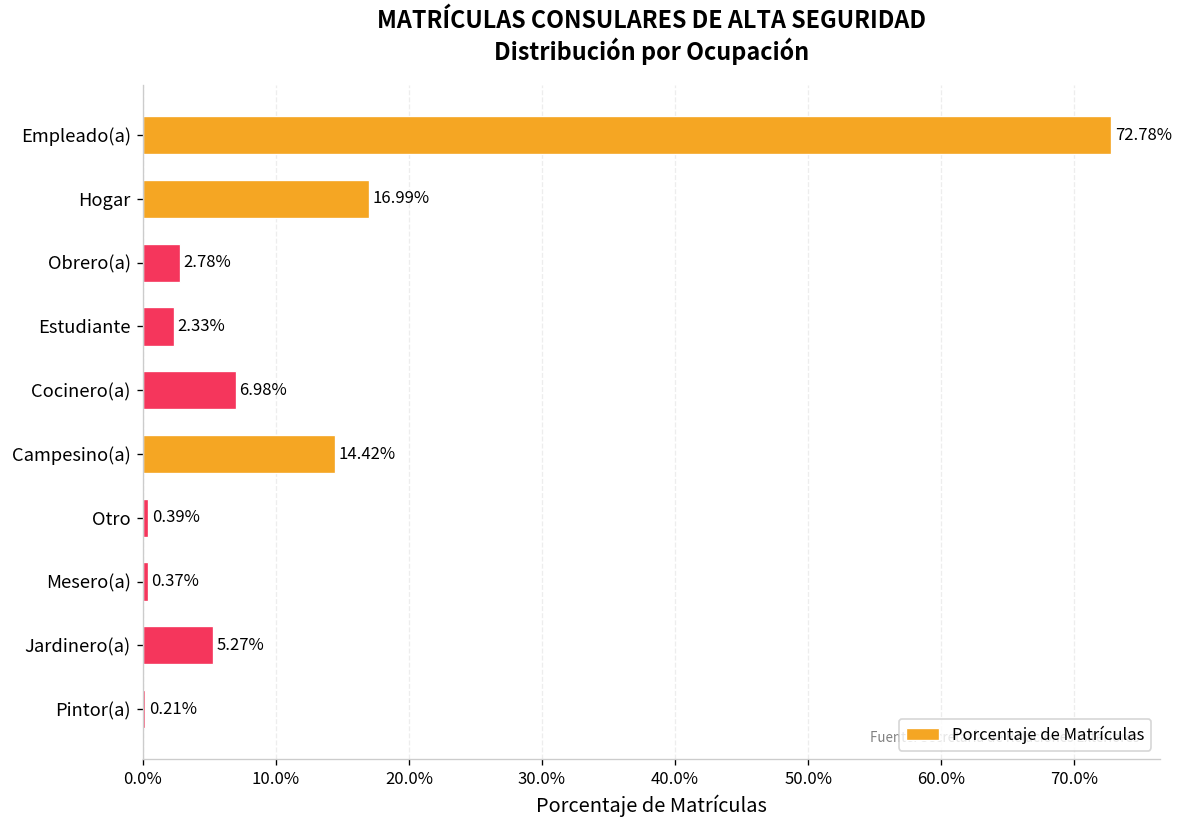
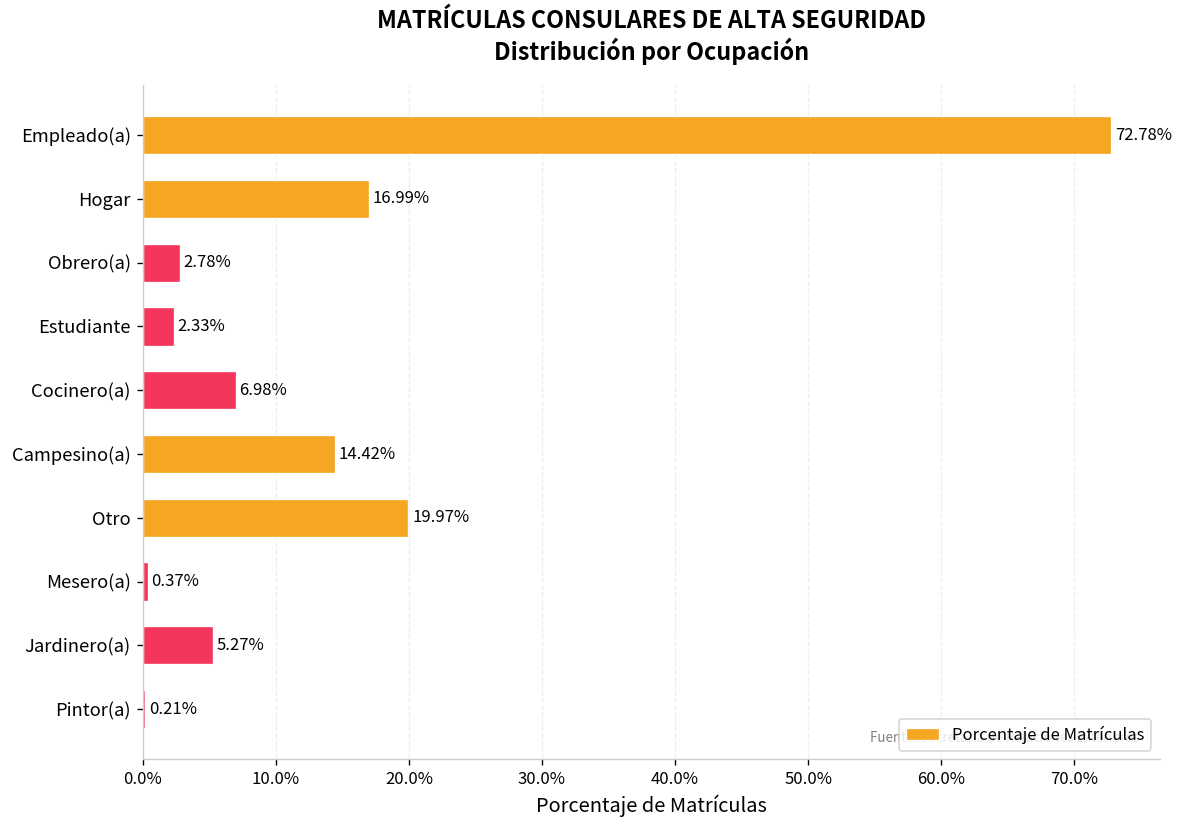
Otro: 0.39% -> 19.97%
